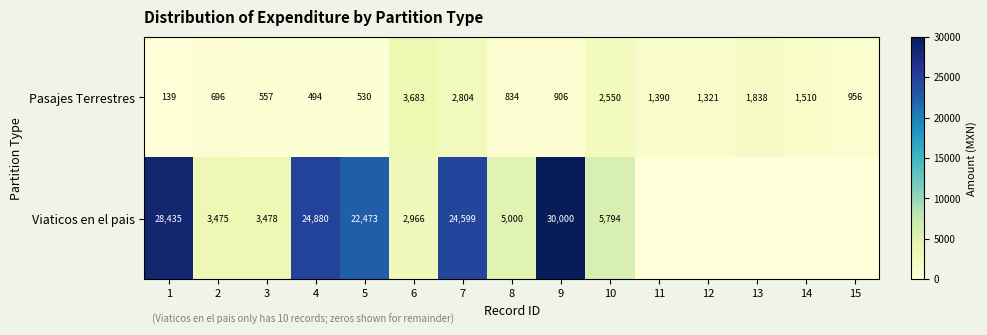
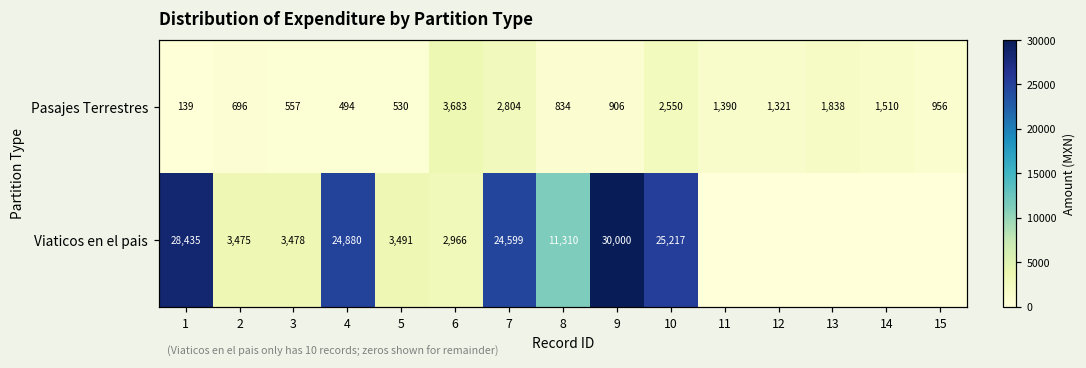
Viaticos en el pais, 5: 22,473 -> 3,491
Viaticos en el pais, 8: 5,000 -> 11,310
Viaticos en el pais, 10: 5,794 -> 25,217
